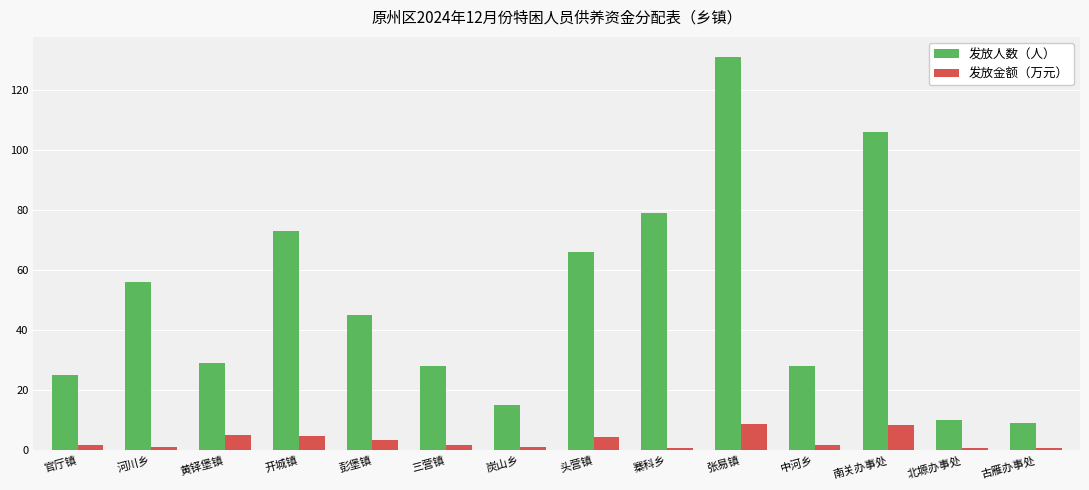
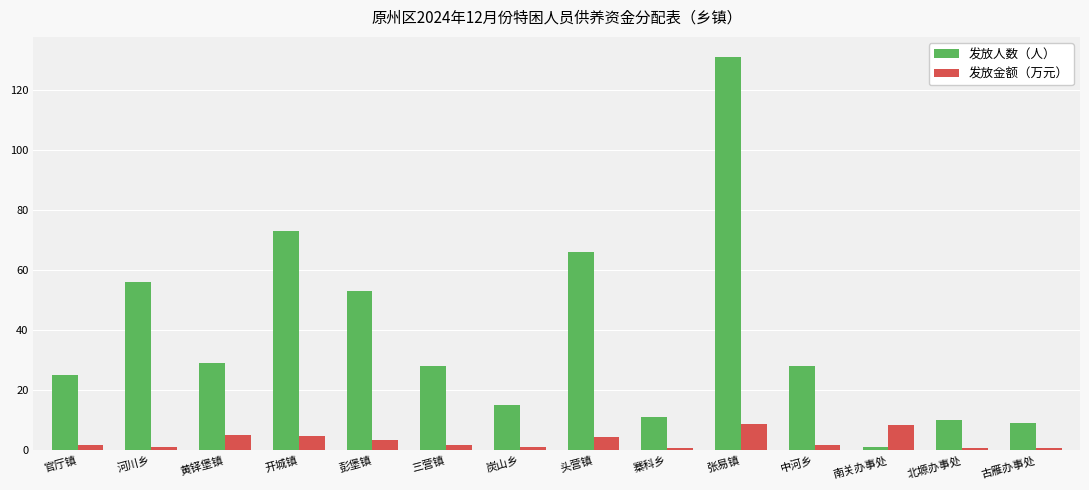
发放人数（人）, 彭堡镇: 45 -> 53
发放人数（人）, 寨科乡: 79 -> 11
发放人数（人）, 南关办事处: 106 -> 1
